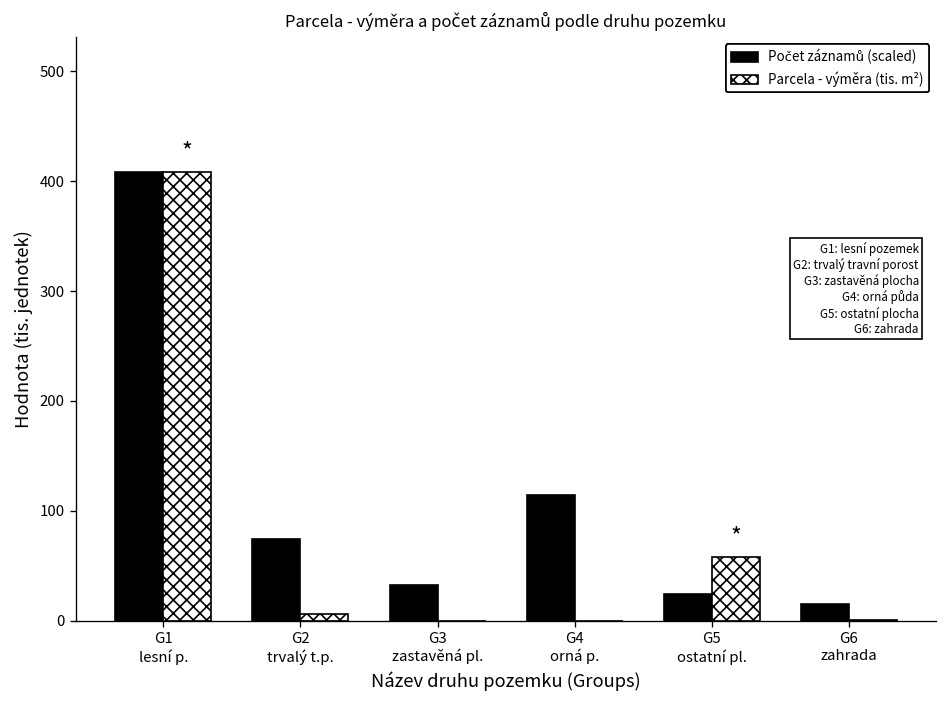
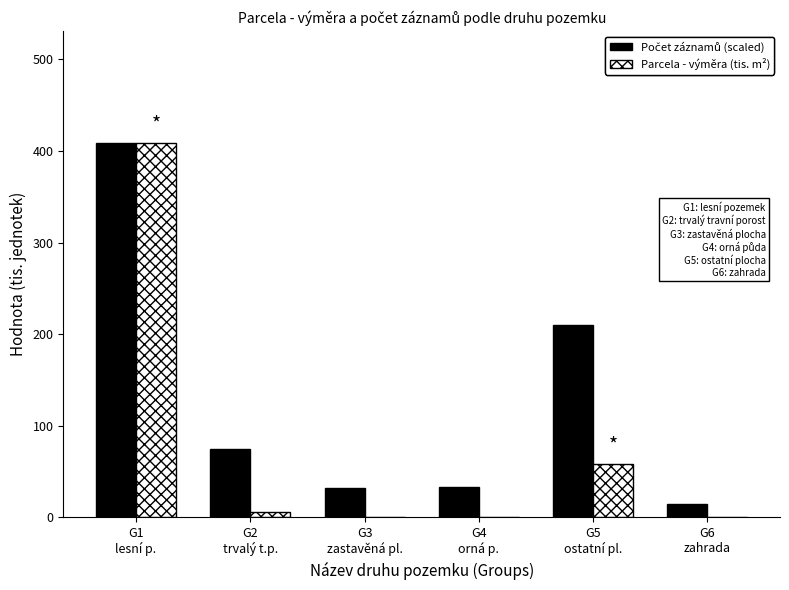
Počet záznamů (scaled), G4 orná p.: 110 -> 30
Počet záznamů (scaled), G5 ostatní pl.: 20 -> 210
